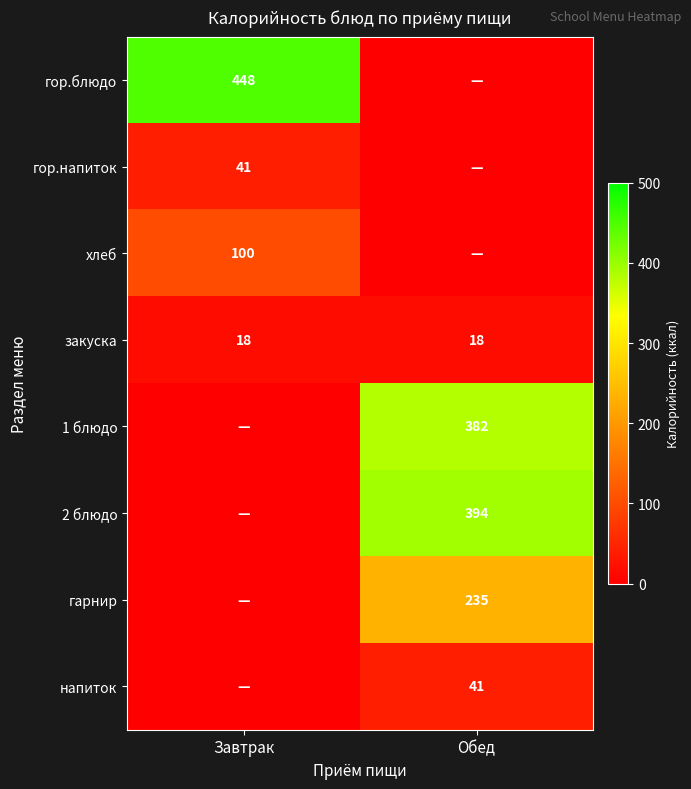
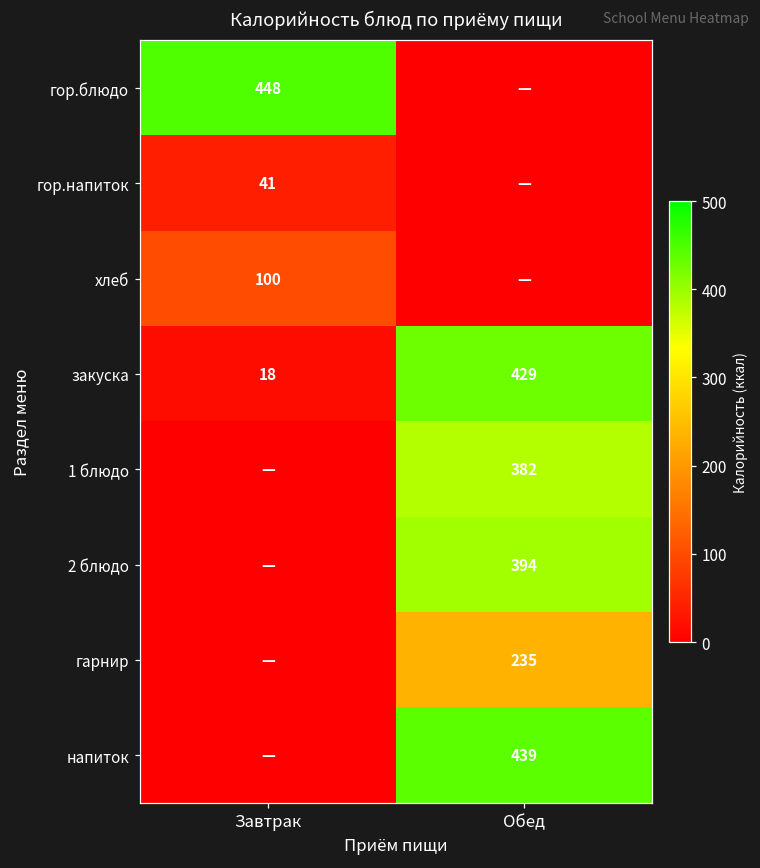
закуска, Обед: 18 -> 429
напиток, Обед: 41 -> 439
